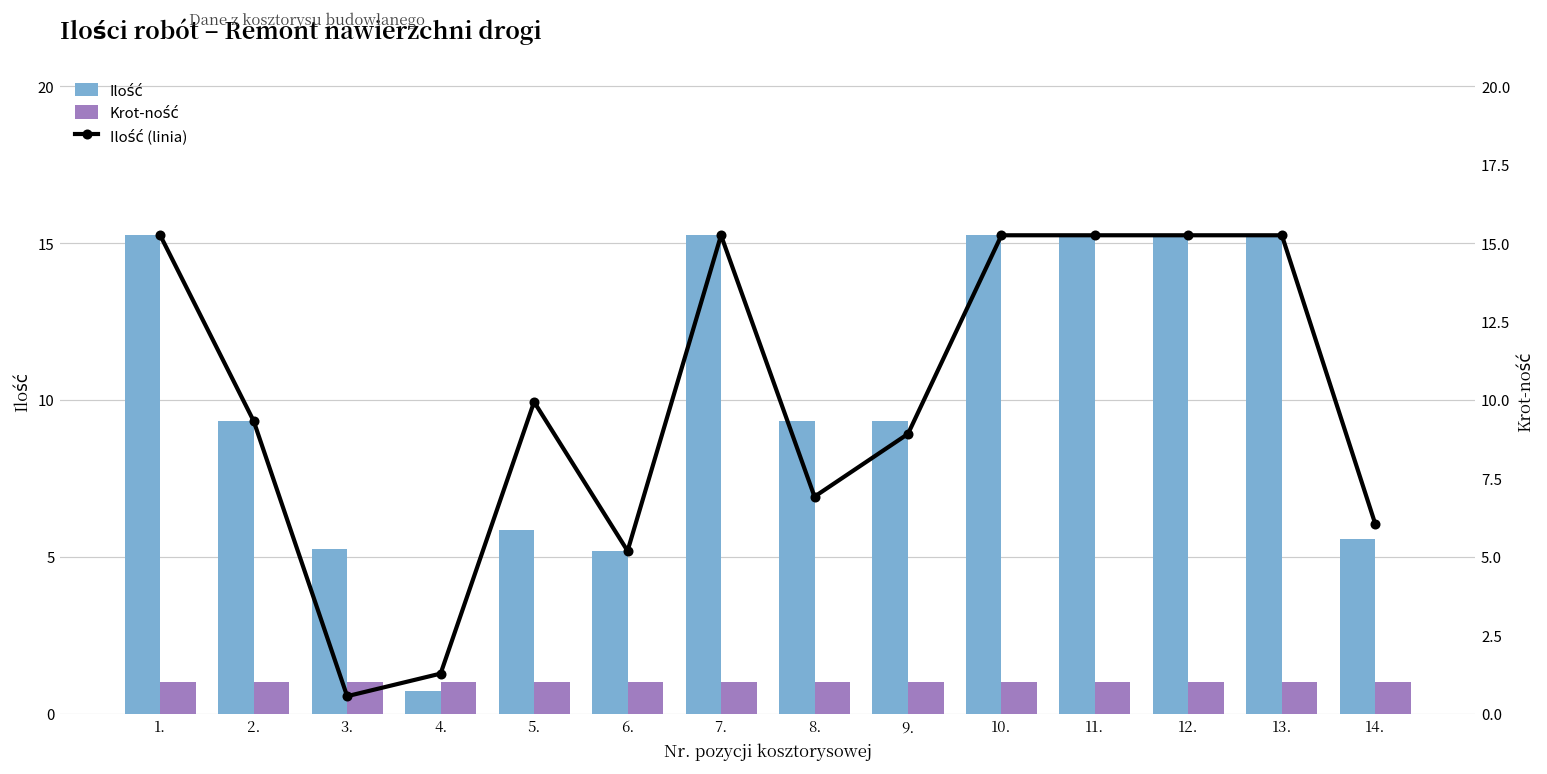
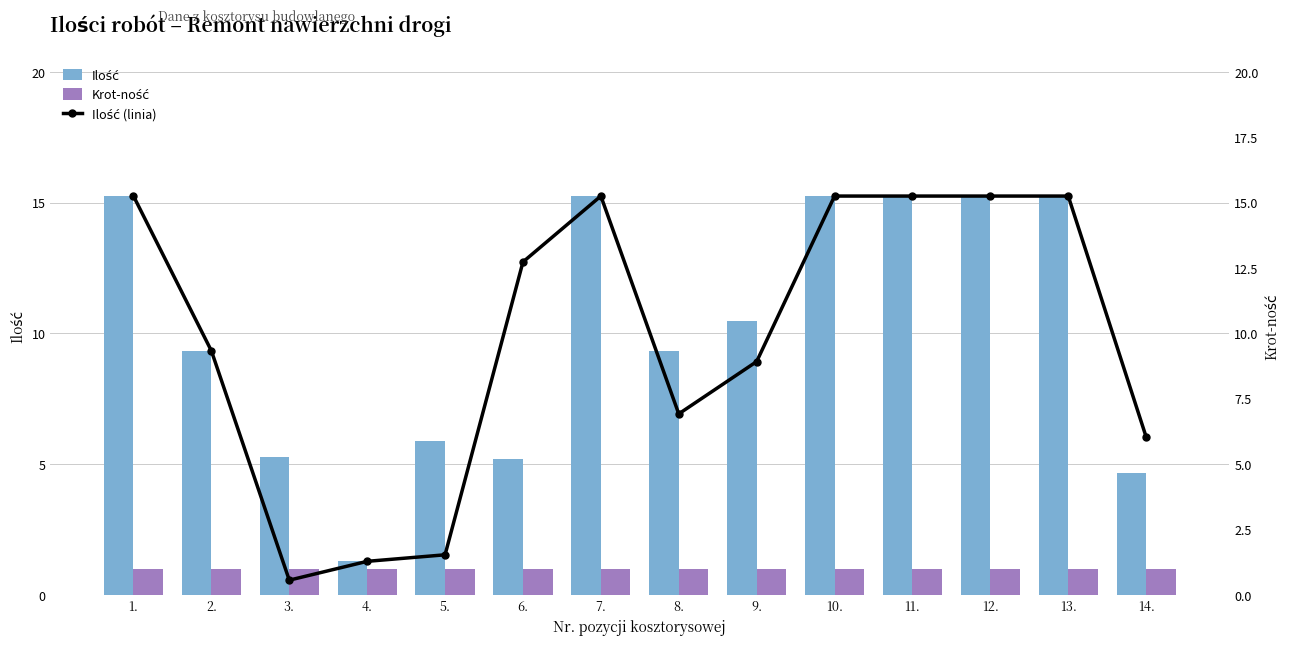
Ilość, 4.: 0.7 -> 1.3
Ilość, 9.: 9.3 -> 10.5
Ilość, 14.: 5.6 -> 4.7
Ilość (linia), 5.: 9.9 -> 1.5
Ilość (linia), 6.: 5.2 -> 12.7
